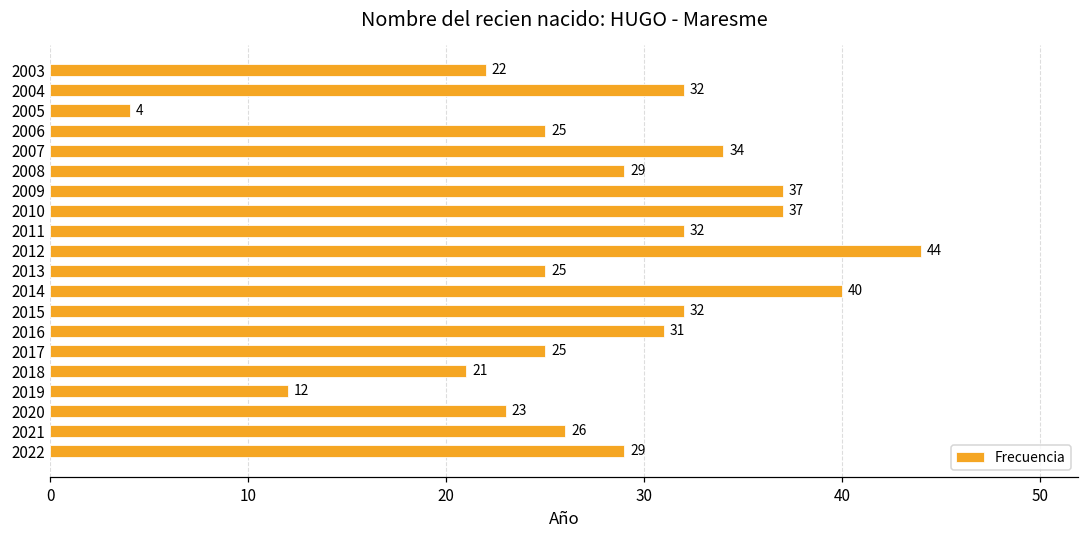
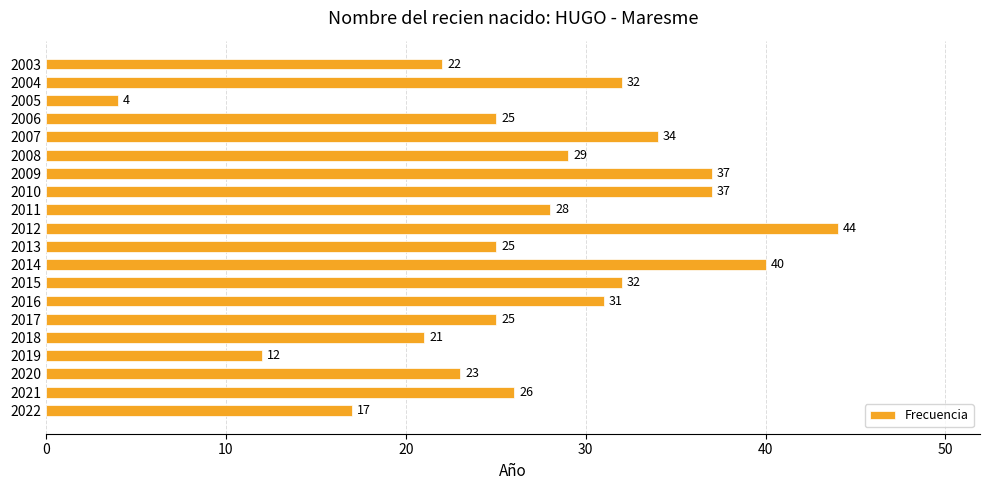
2011: 32 -> 28
2022: 29 -> 17
